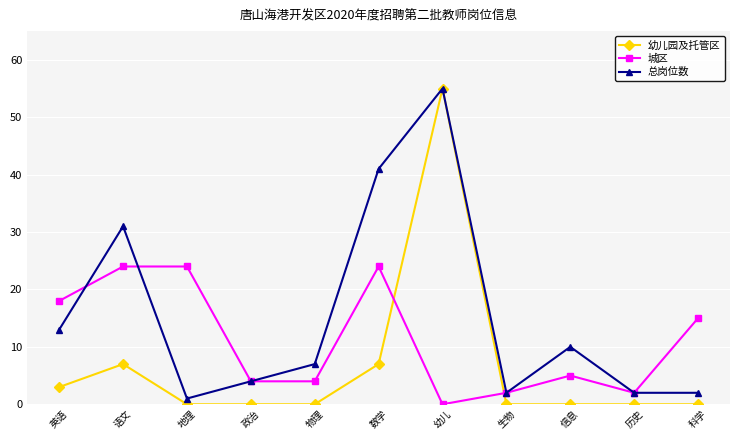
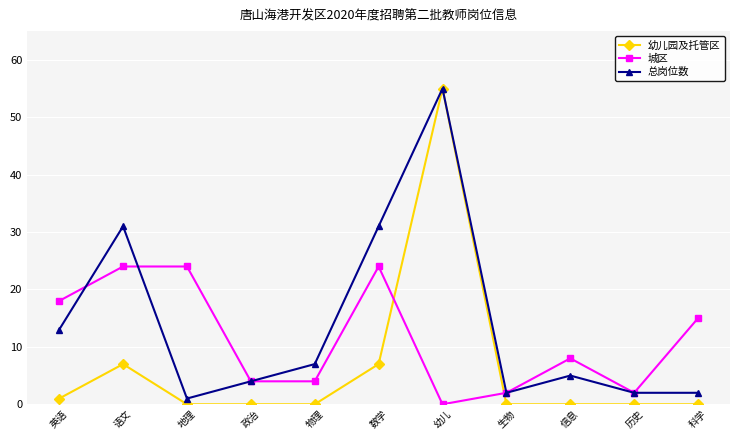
幼儿园及托管区, 英语: 3 -> 1
总岗位数, 数学: 41 -> 31
城区, 信息: 5 -> 8
总岗位数, 信息: 10 -> 5
